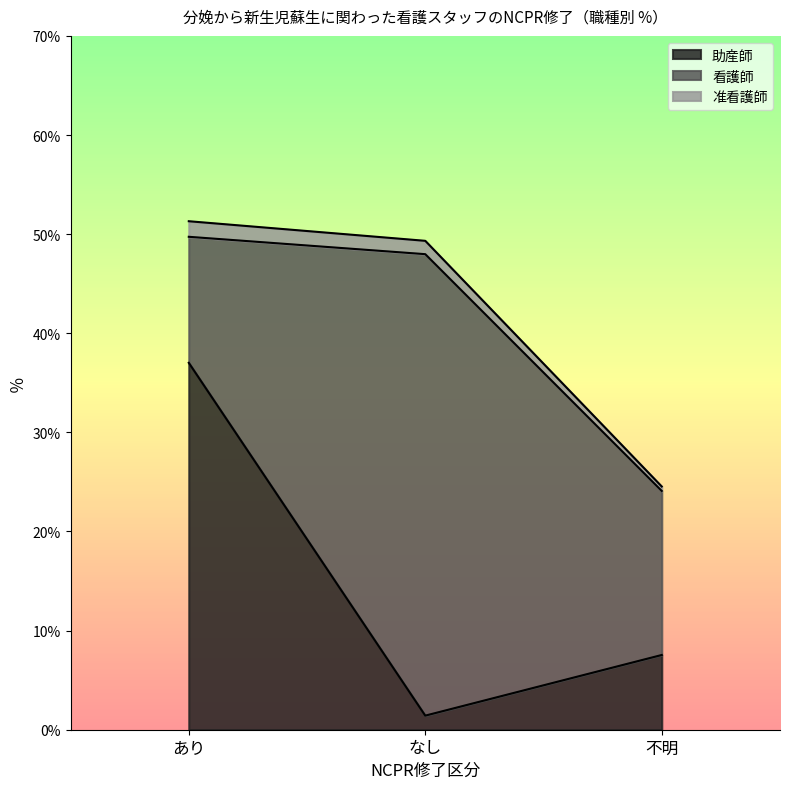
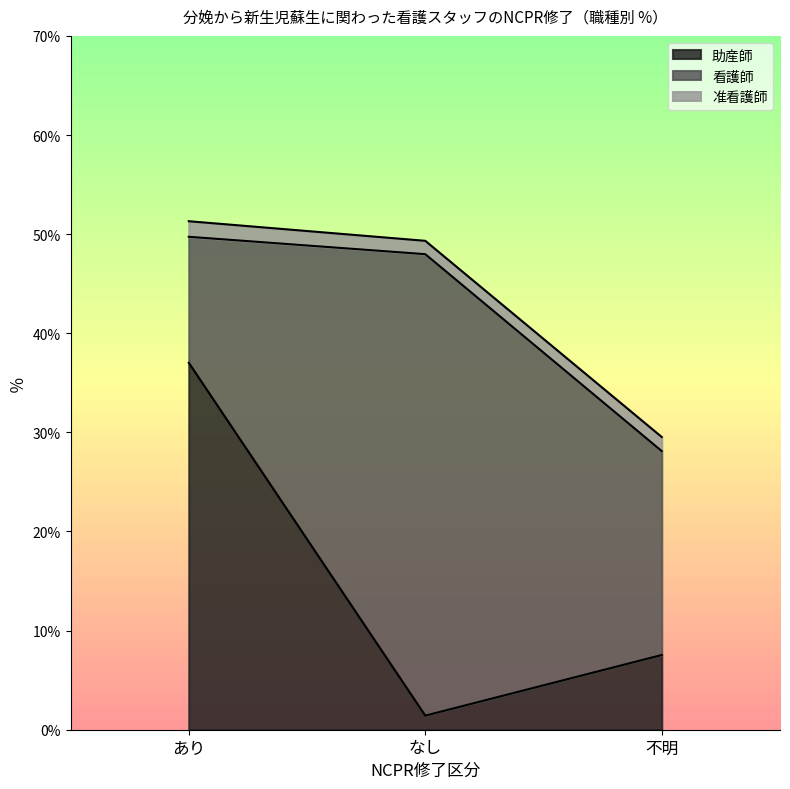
看護師, 不明: 17% -> 21%
准看護師, 不明: 0% -> 1%
